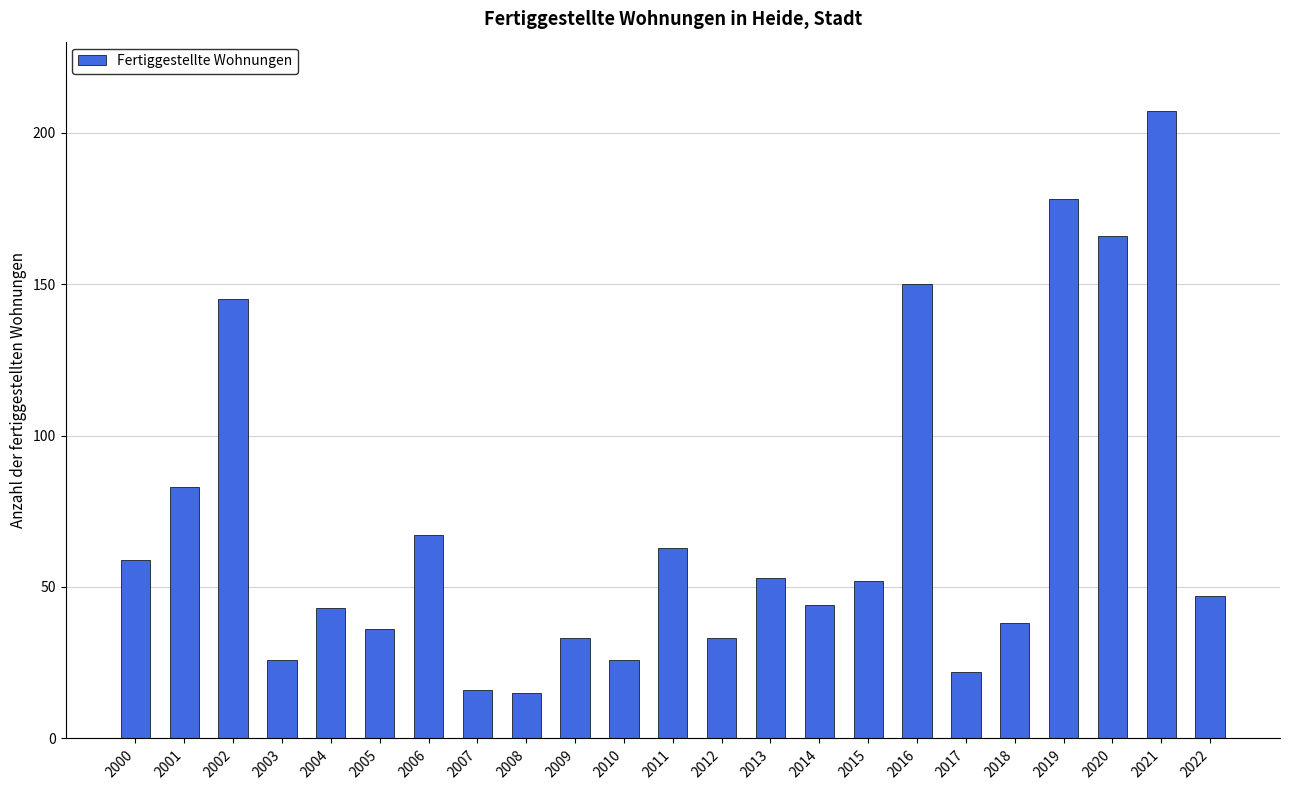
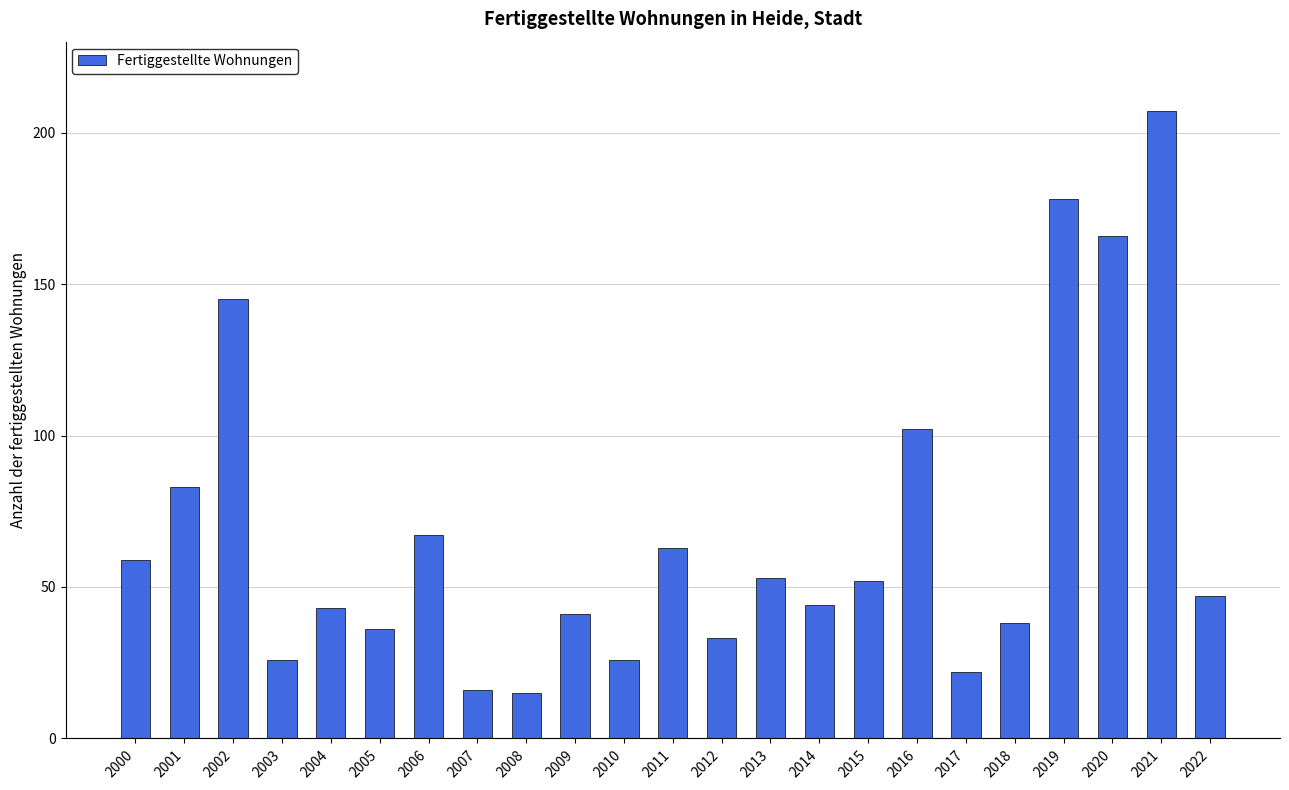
2009: 33 -> 41
2016: 150 -> 102
